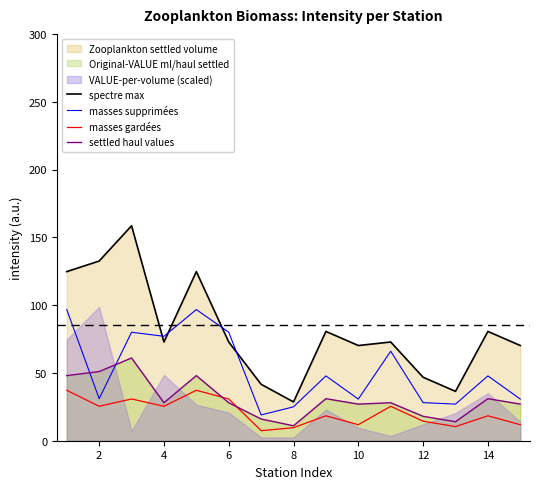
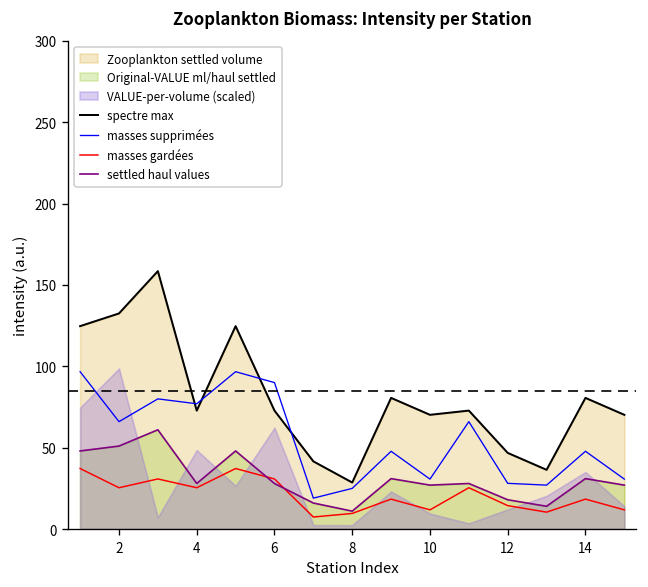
masses supprimées, 2: 31 -> 66
masses supprimées, 6: 80 -> 90
VALUE-per-volume (scaled), 6: 21 -> 62
